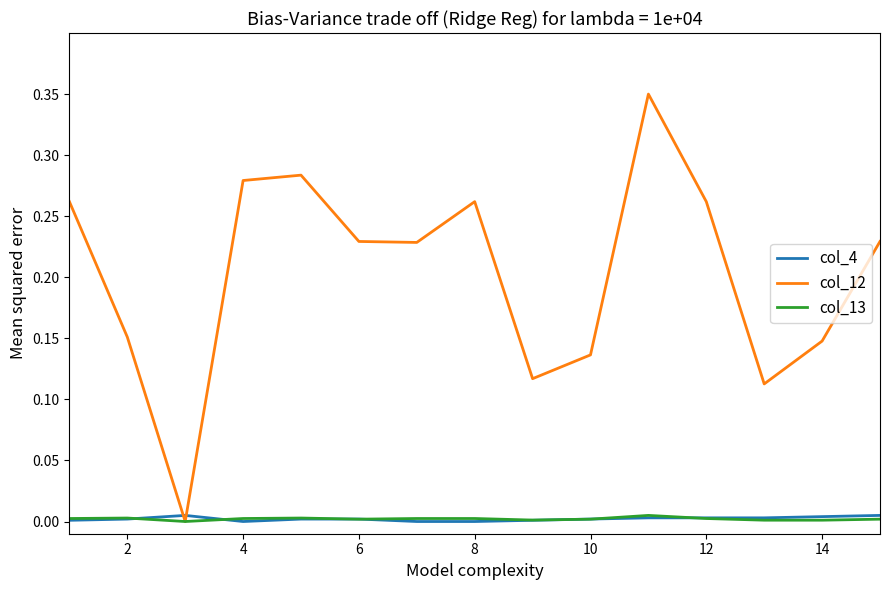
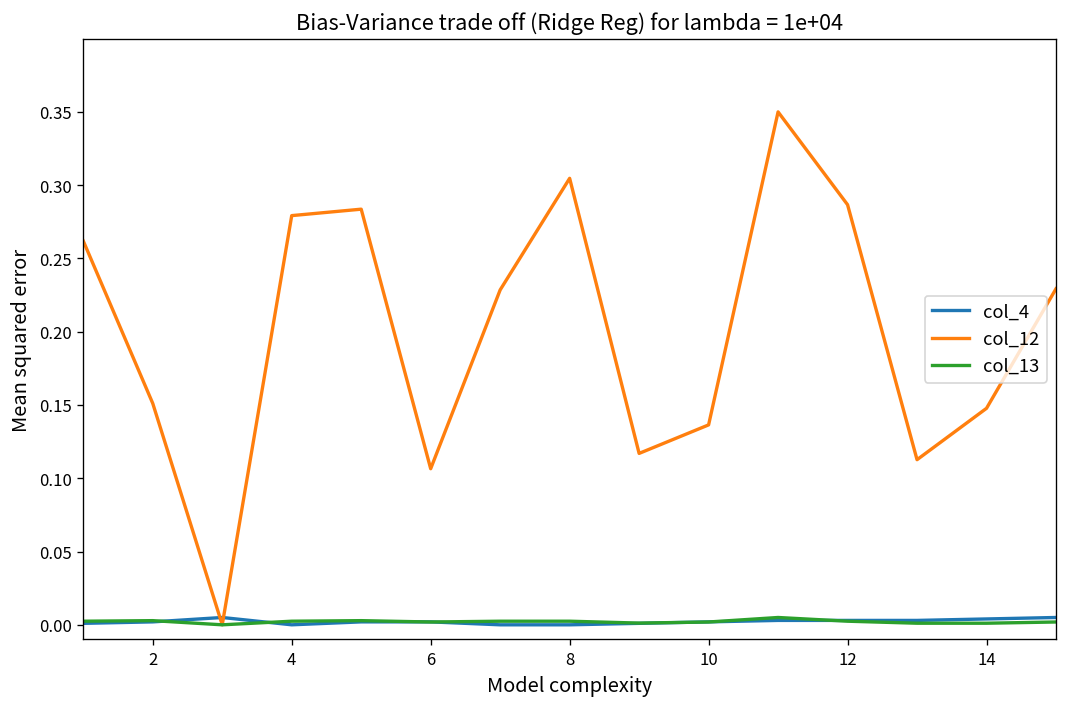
col_12, 6: 0.229 -> 0.107
col_12, 8: 0.262 -> 0.305
col_12, 12: 0.262 -> 0.287
